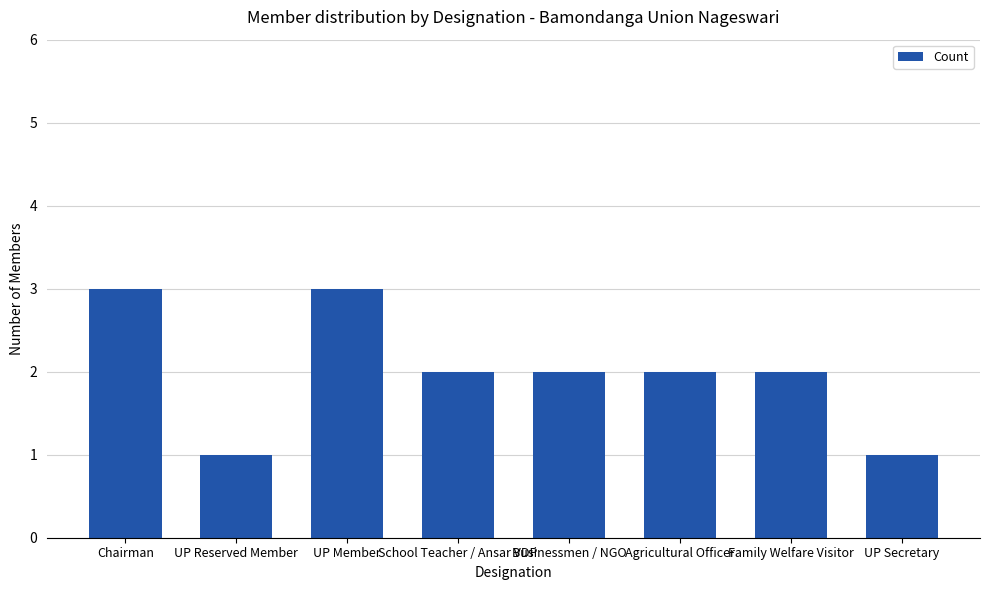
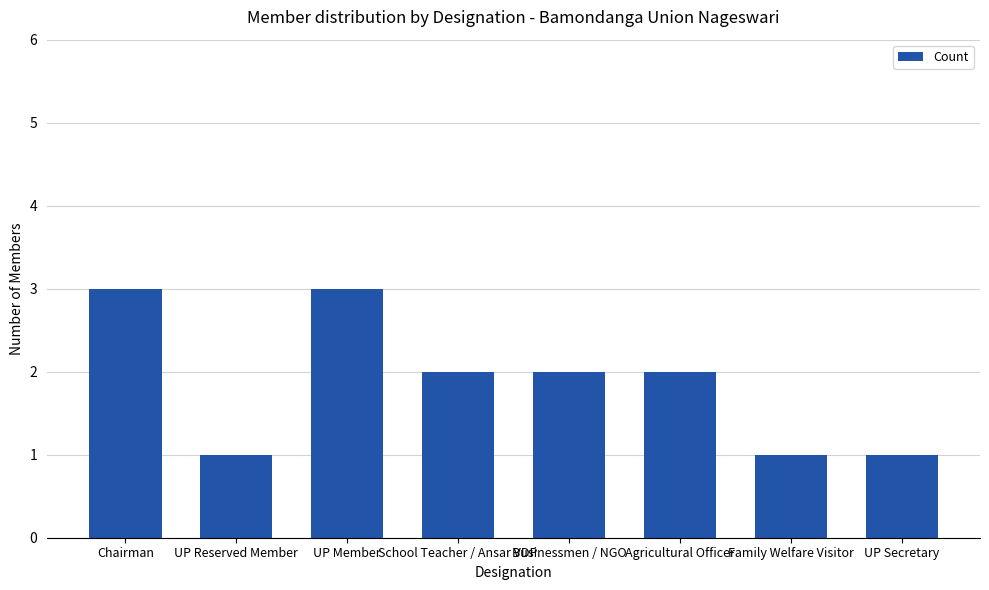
Family Welfare Visitor: 2 -> 1
